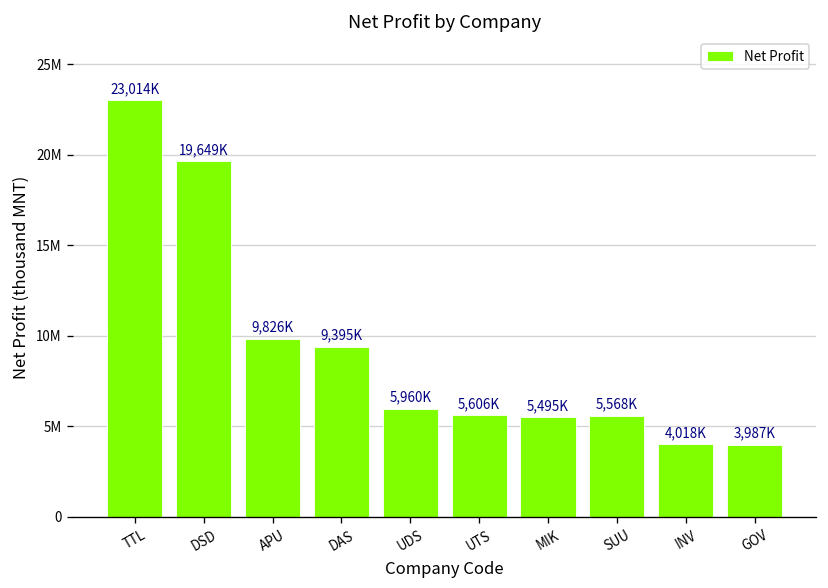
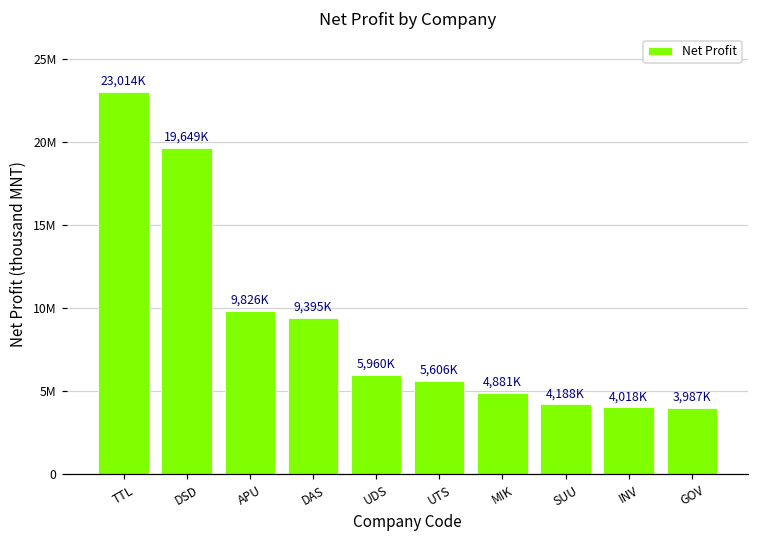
MIK: 5,495K -> 4,881K
SUU: 5,568K -> 4,188K
